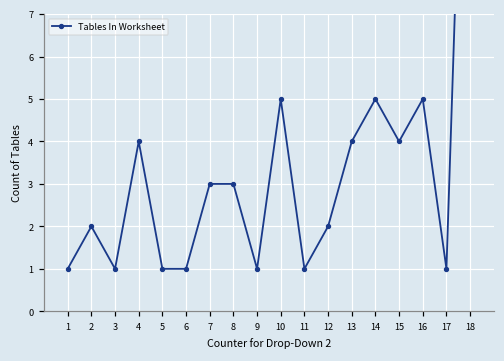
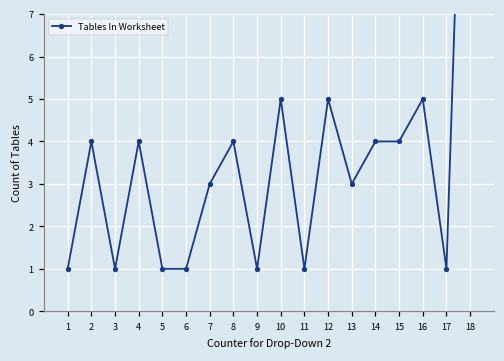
2: 2 -> 4
8: 3 -> 4
12: 2 -> 5
13: 4 -> 3
14: 5 -> 4
